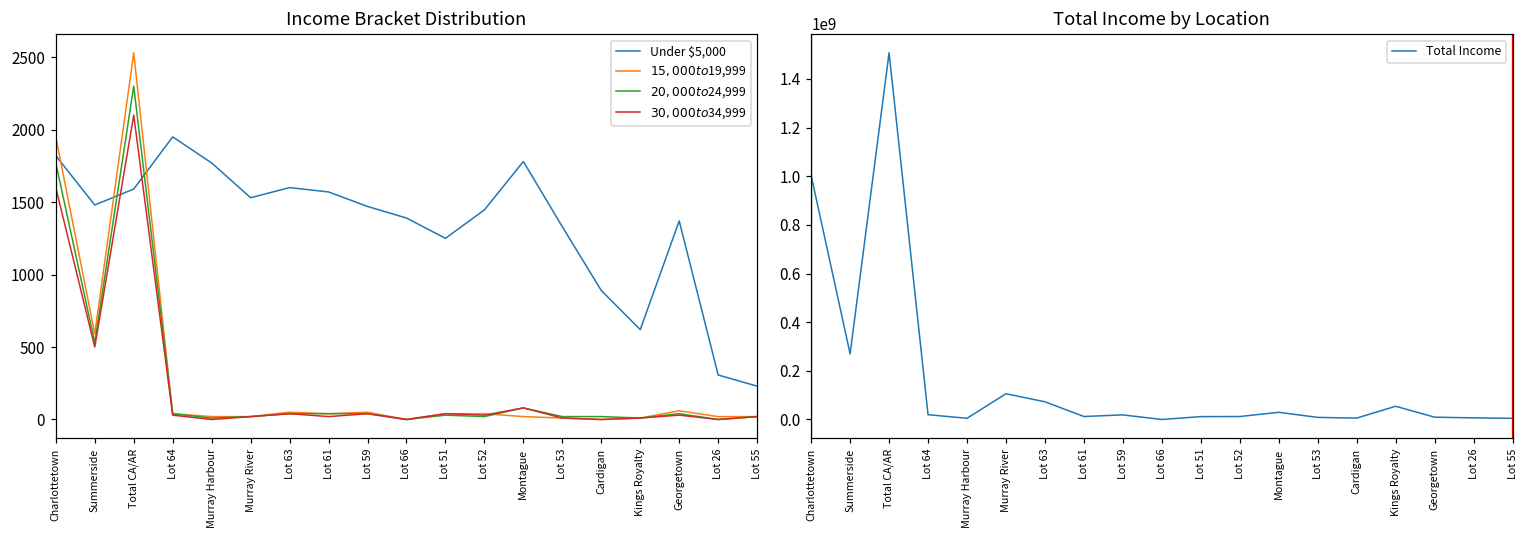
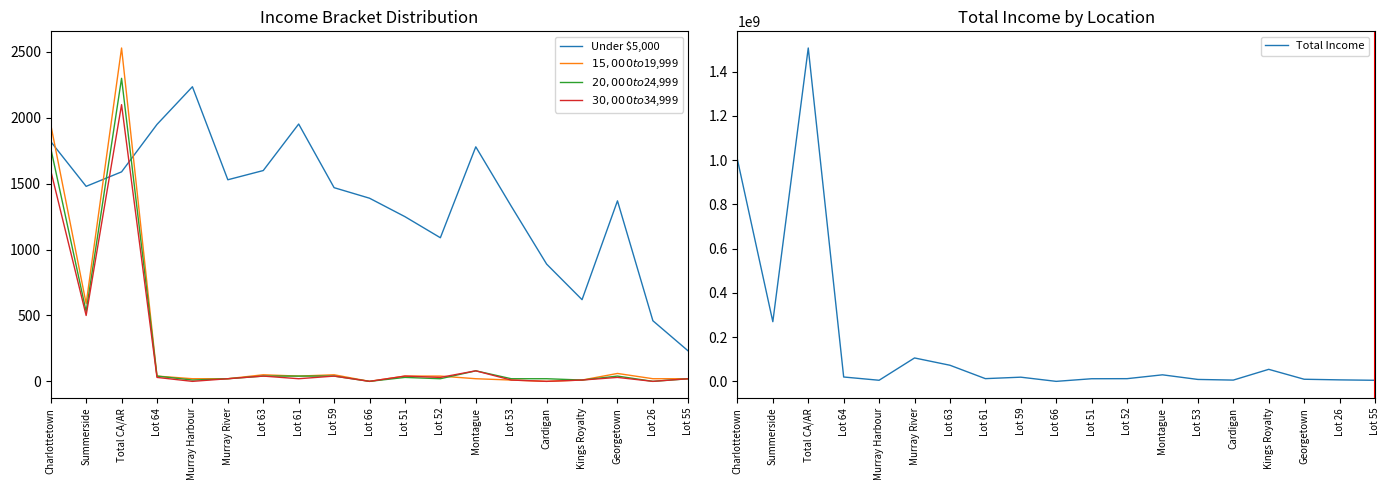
Income Bracket Distribution, Under $5,000, Murray Harbour: 1770 -> 2240
Income Bracket Distribution, Under $5,000, Lot 61: 1570 -> 1950
Income Bracket Distribution, Under $5,000, Lot 52: 1450 -> 1090
Income Bracket Distribution, Under $5,000, Lot 26: 310 -> 460
